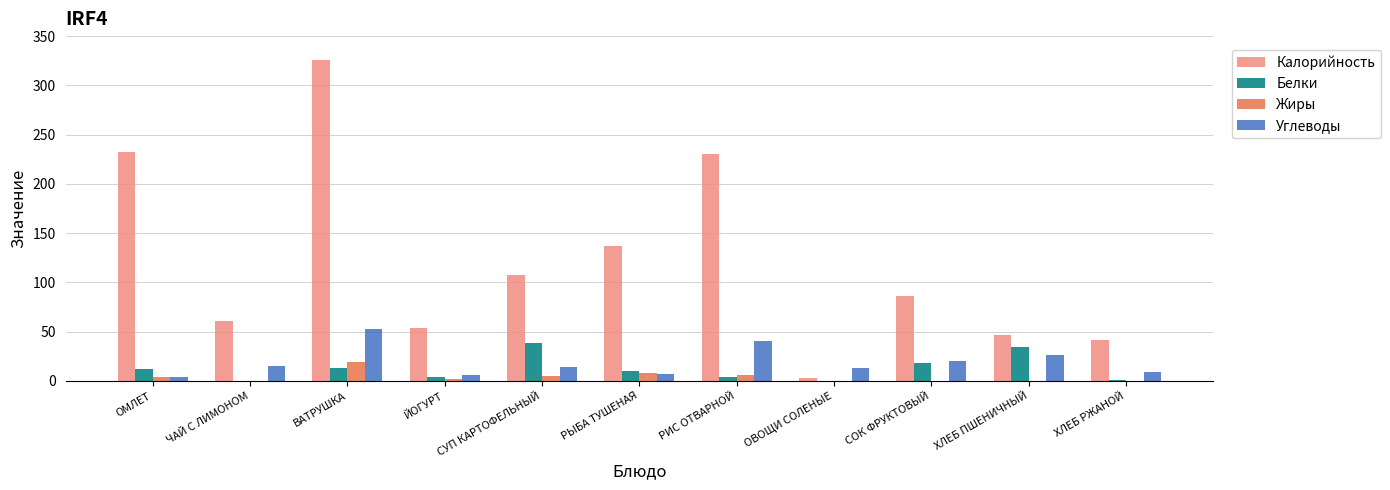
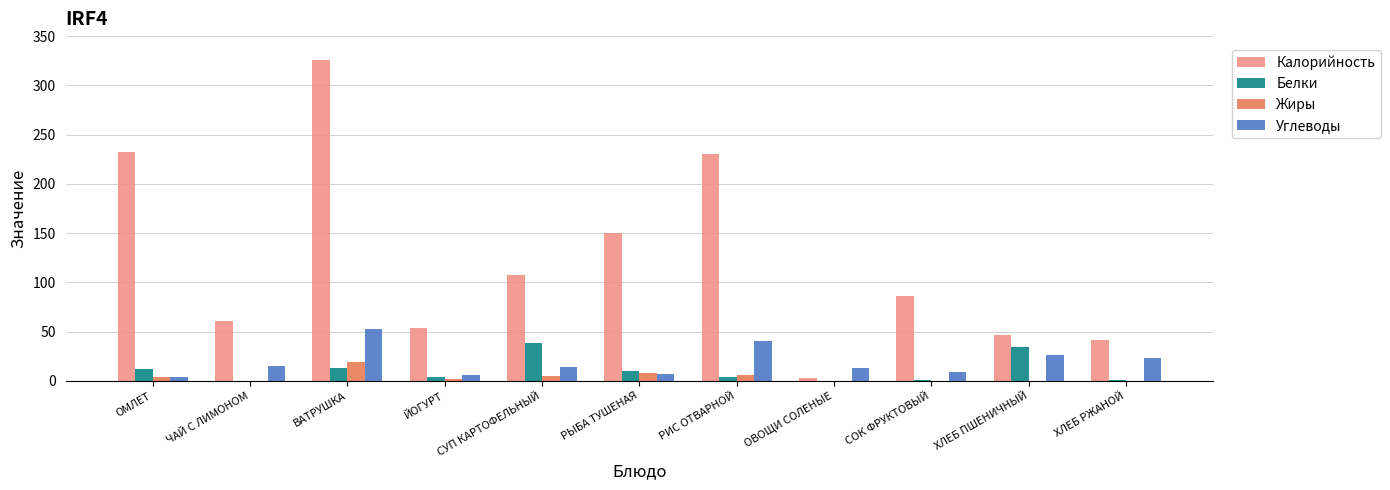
Калорийность, РЫБА ТУШЕНАЯ: 140 -> 150
Белки, СОК ФРУКТОВЫЙ: 20 -> 0
Углеводы, СОК ФРУКТОВЫЙ: 20 -> 10
Углеводы, ХЛЕБ РЖАНОЙ: 10 -> 20
